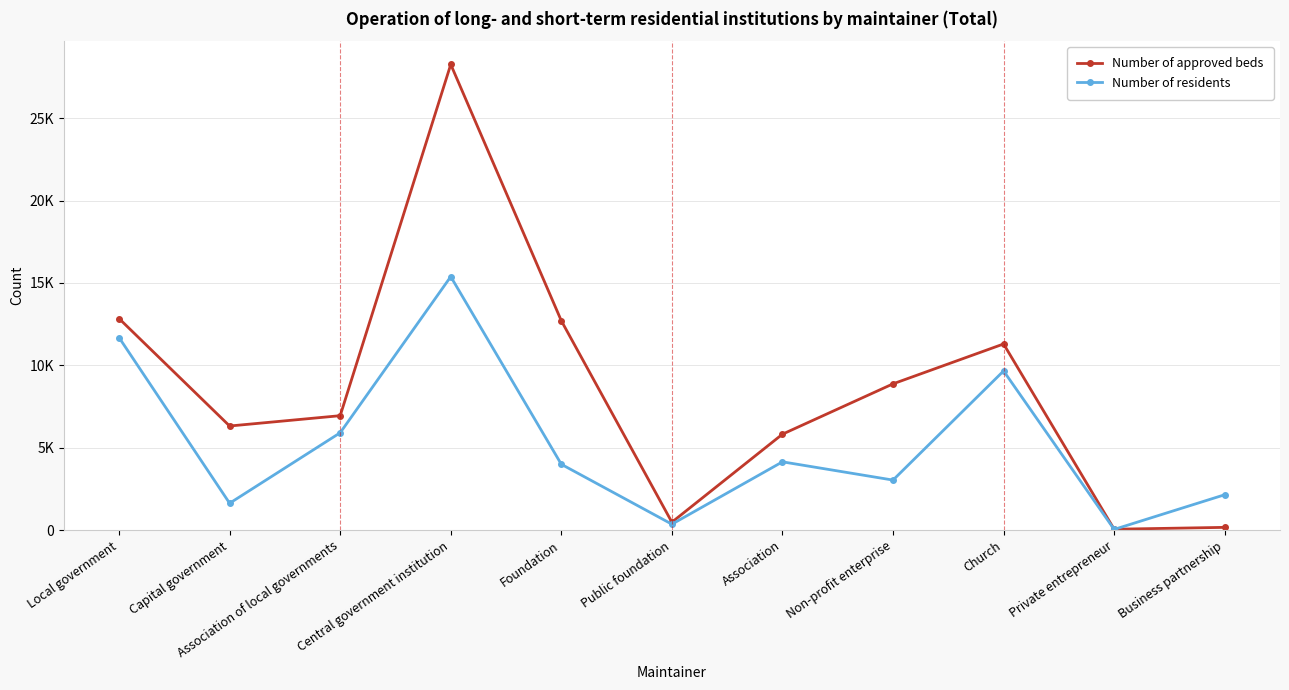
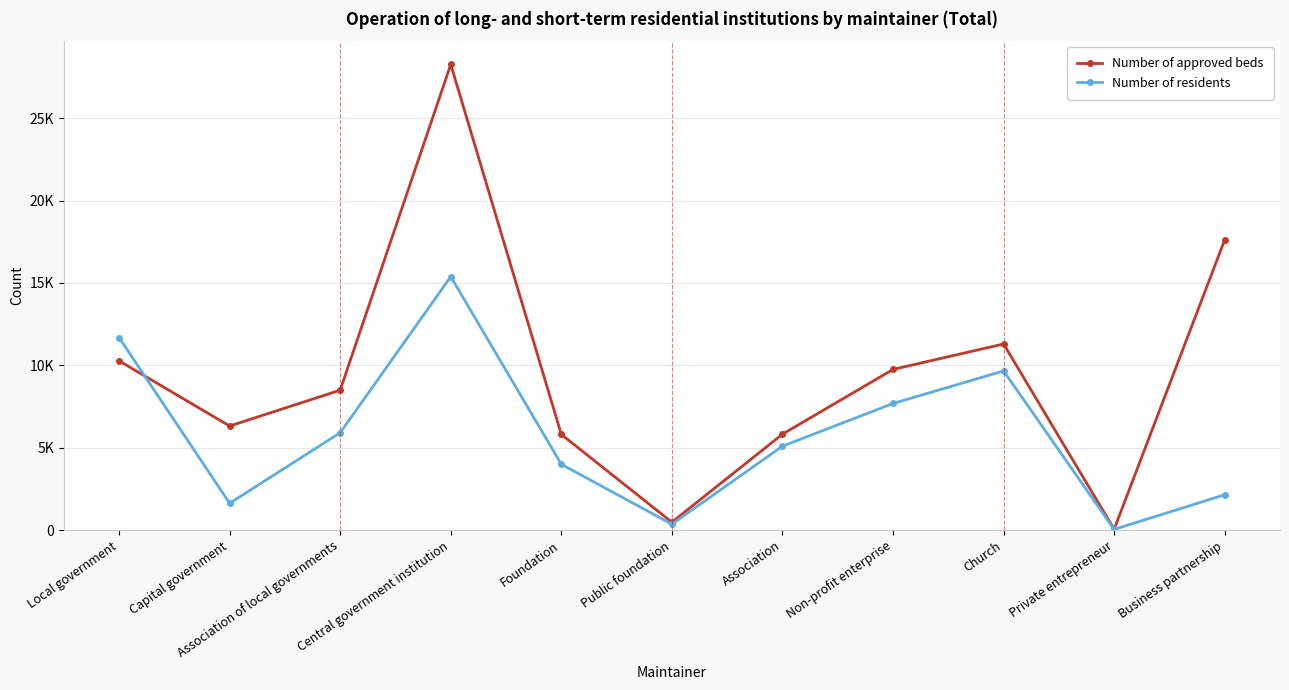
Number of approved beds, Local government: 12800 -> 10300
Number of approved beds, Association of local governments: 6900 -> 8500
Number of approved beds, Foundation: 12700 -> 5800
Number of residents, Association: 4100 -> 5100
Number of approved beds, Non-profit enterprise: 8900 -> 9800
Number of residents, Non-profit enterprise: 3000 -> 7700
Number of approved beds, Business partnership: 200 -> 17600
